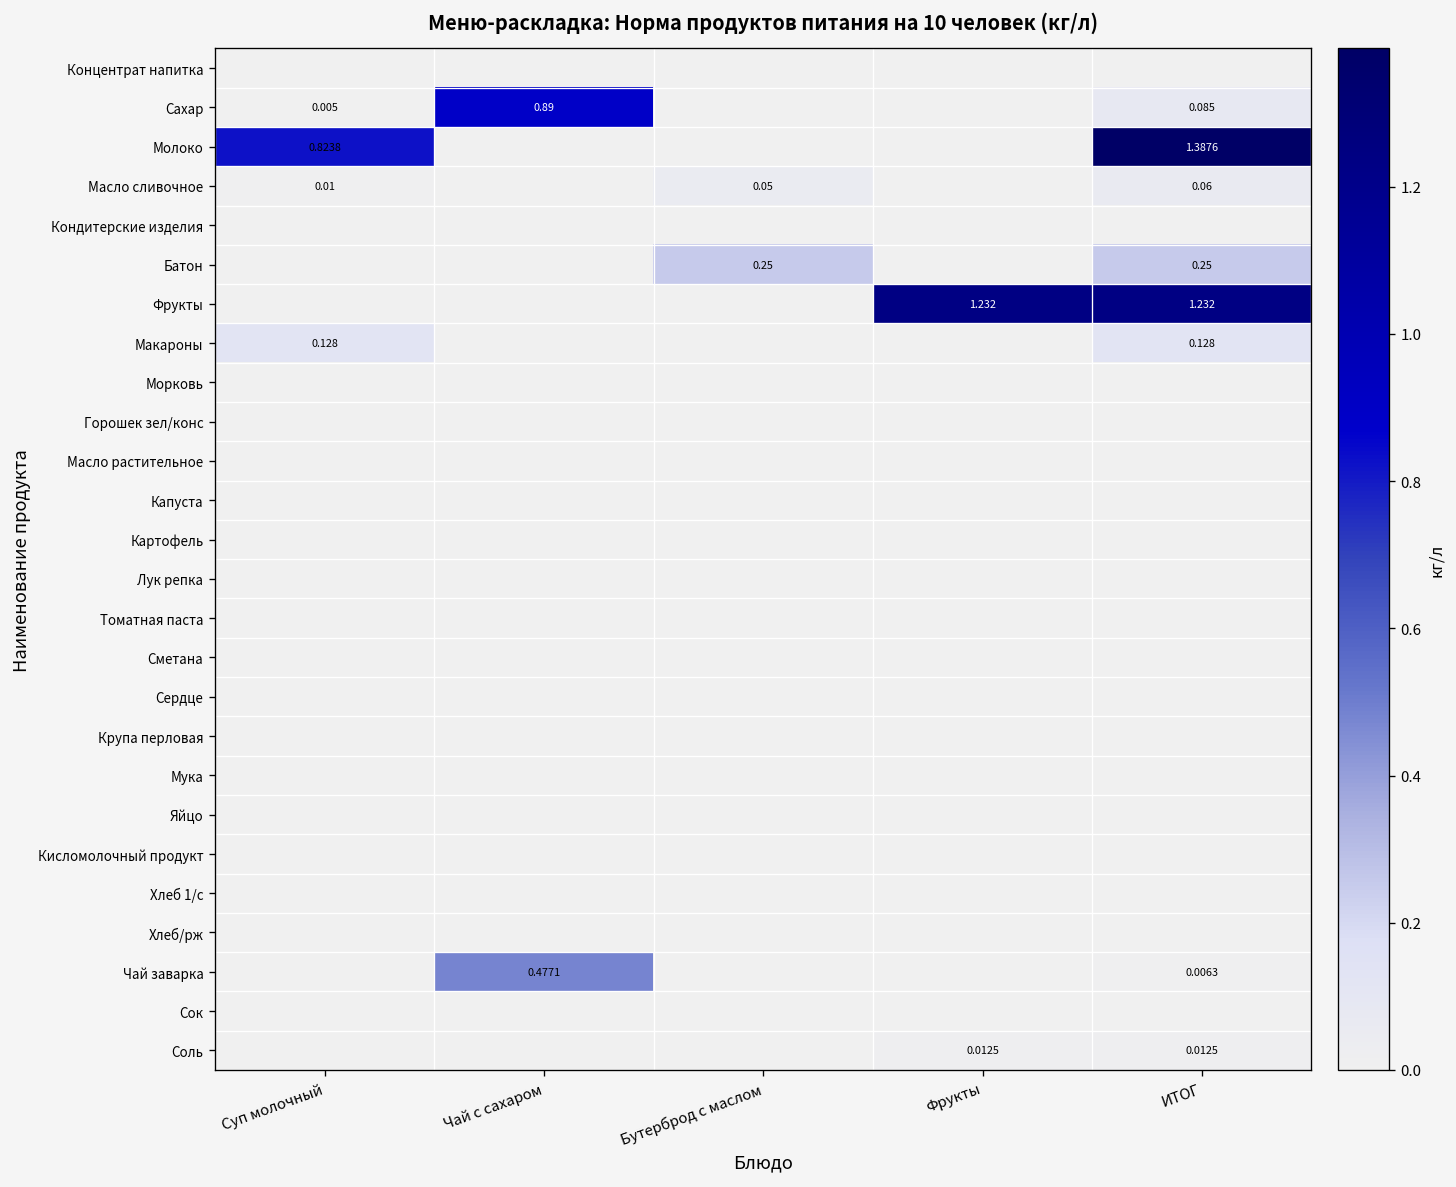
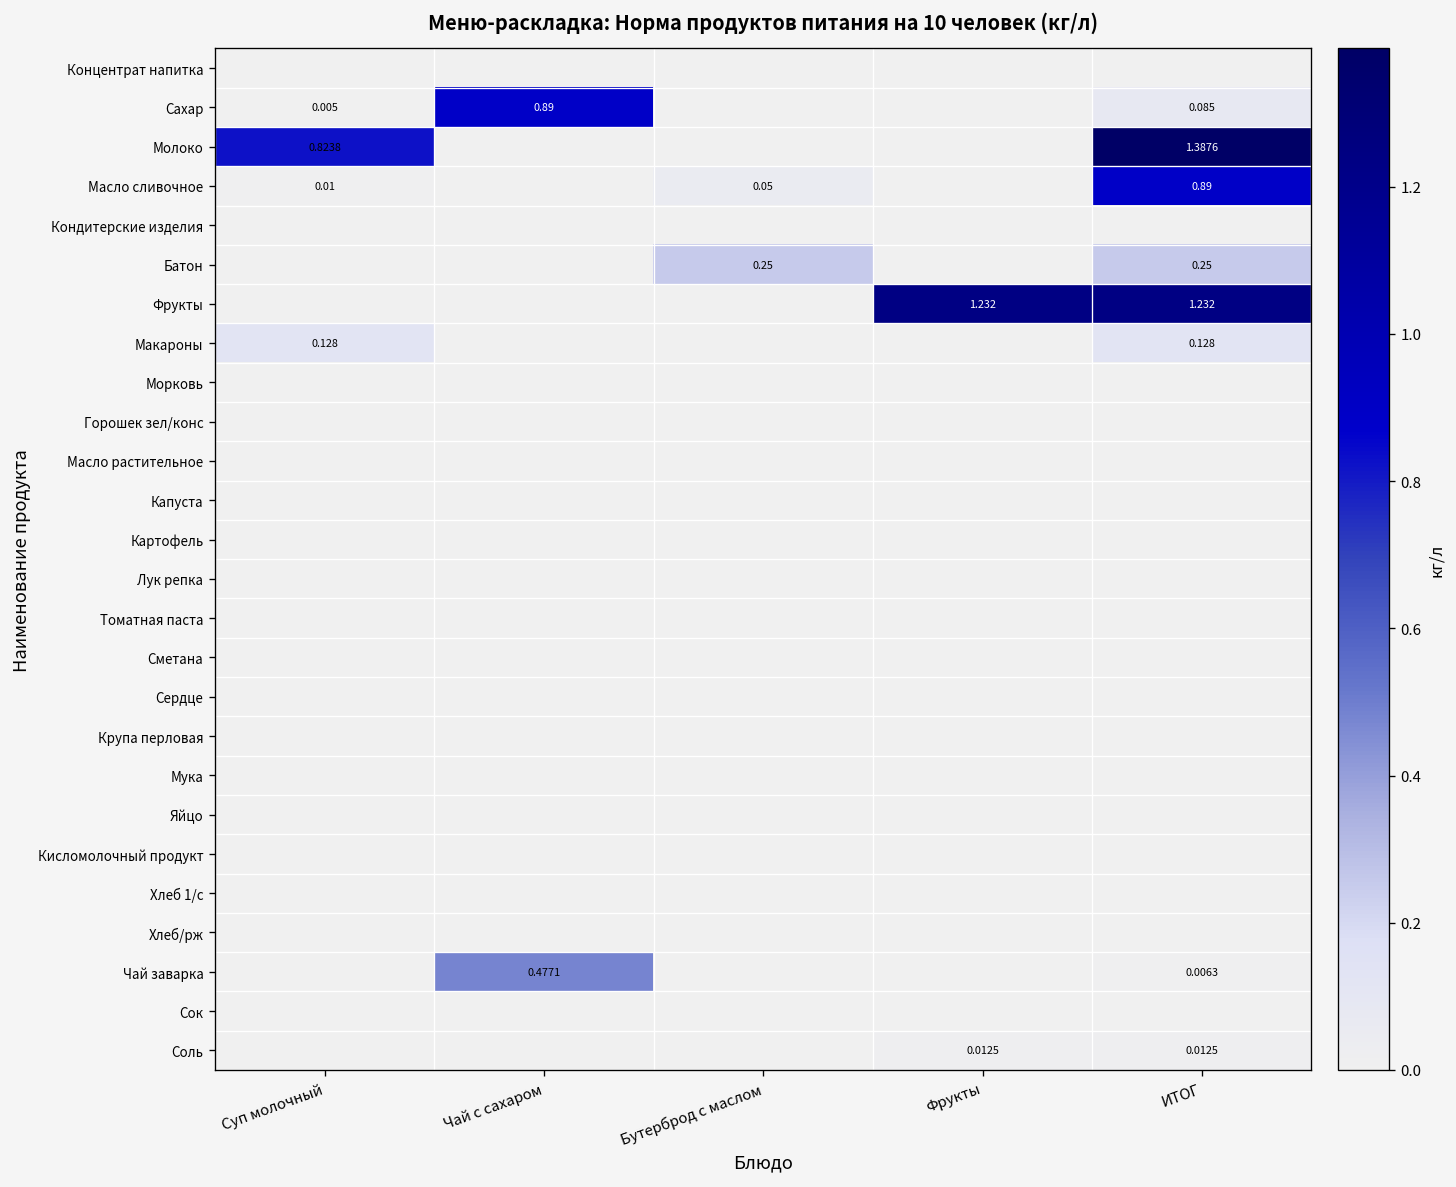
Масло сливочное, ИТОГ: 0.06 -> 0.89
